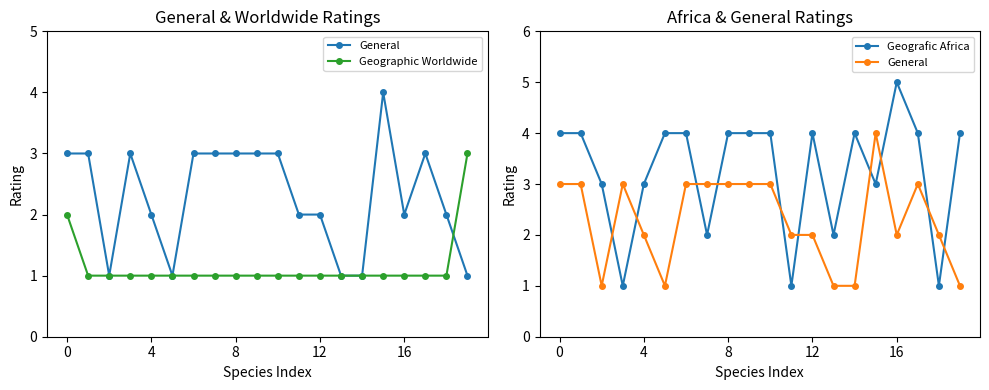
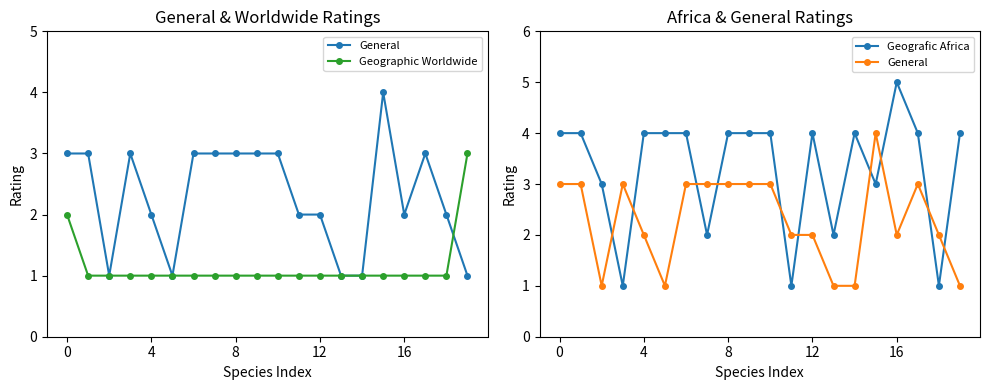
Africa & General Ratings, Geografic Africa, 4: 3 -> 4
